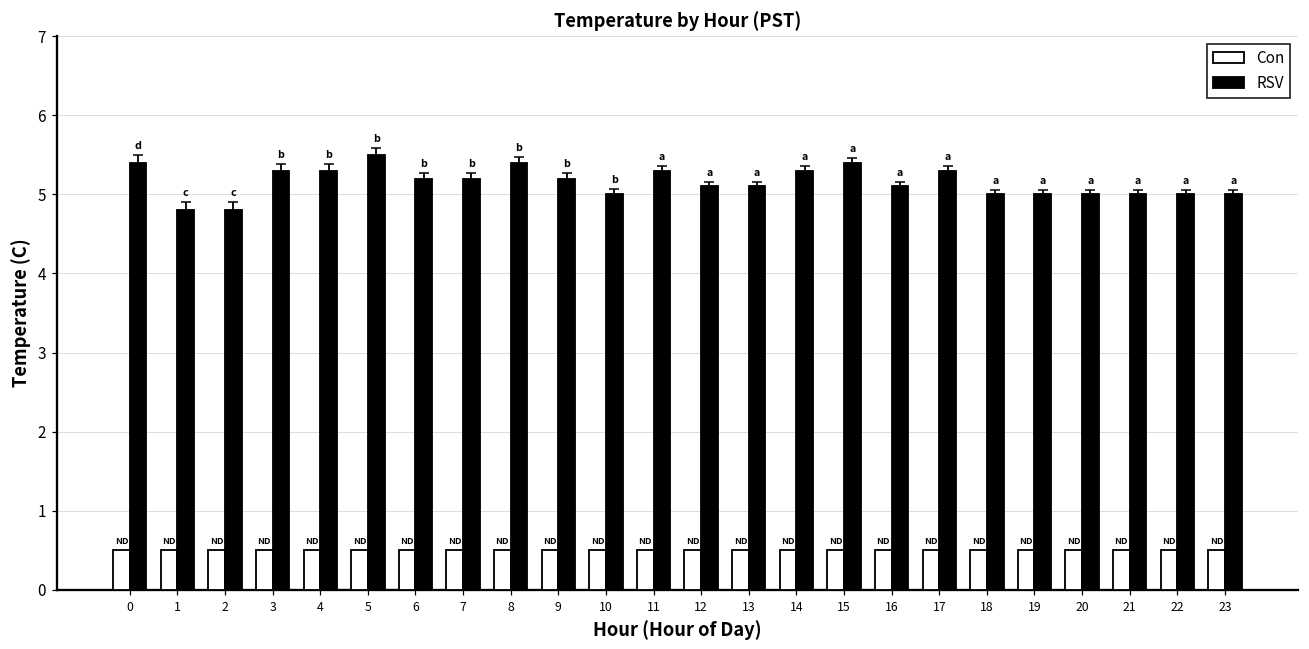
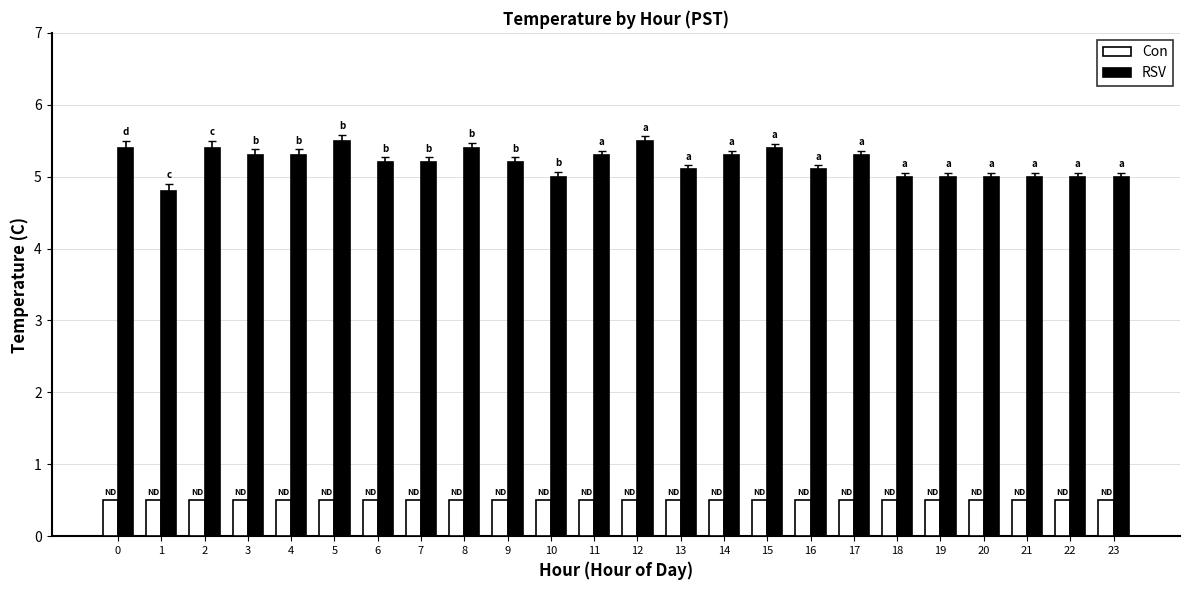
RSV, 2: 4.8 -> 5.4
RSV, 12: 5.1 -> 5.5
